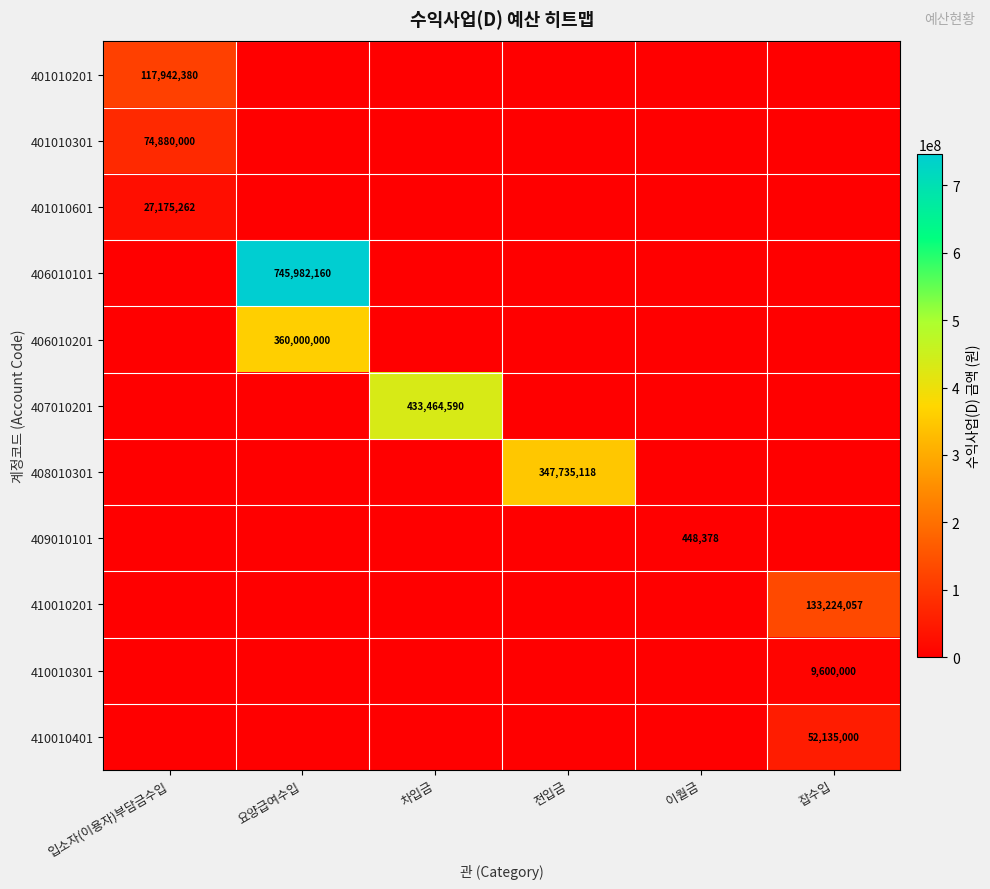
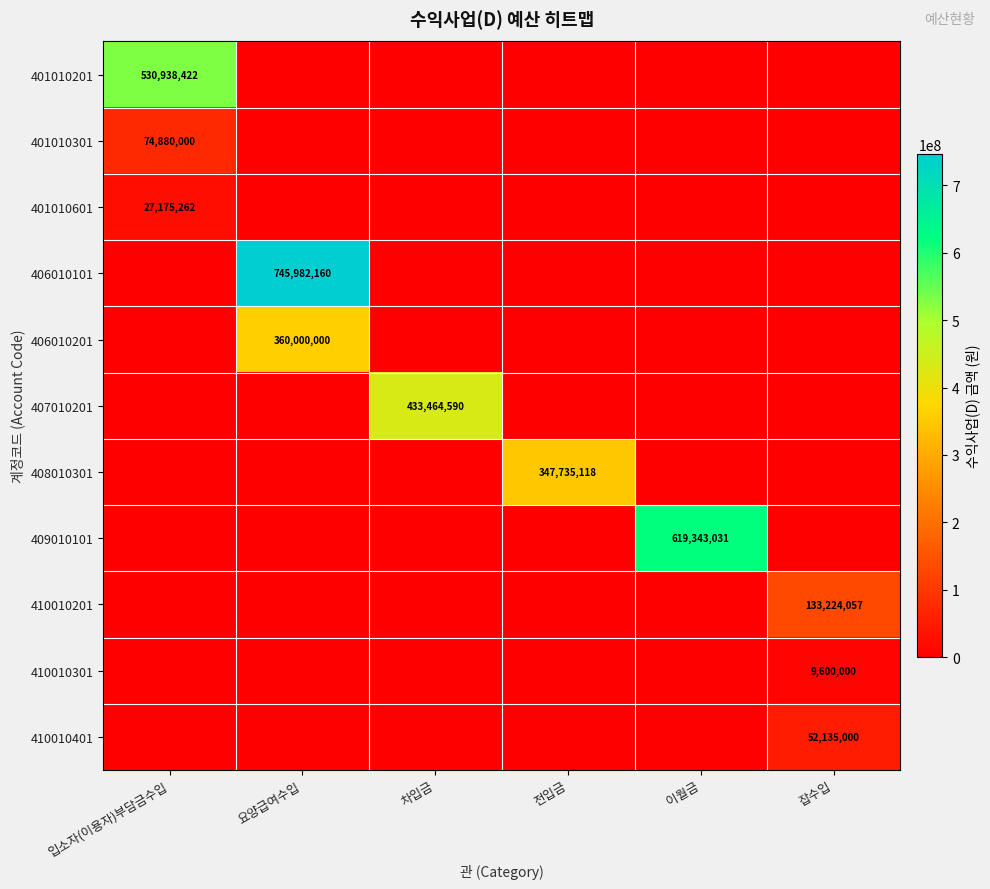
401010201, 입소자(이용자)부담금수입: 117,942,380 -> 530,938,422
409010101, 이월금: 448,378 -> 619,343,031
